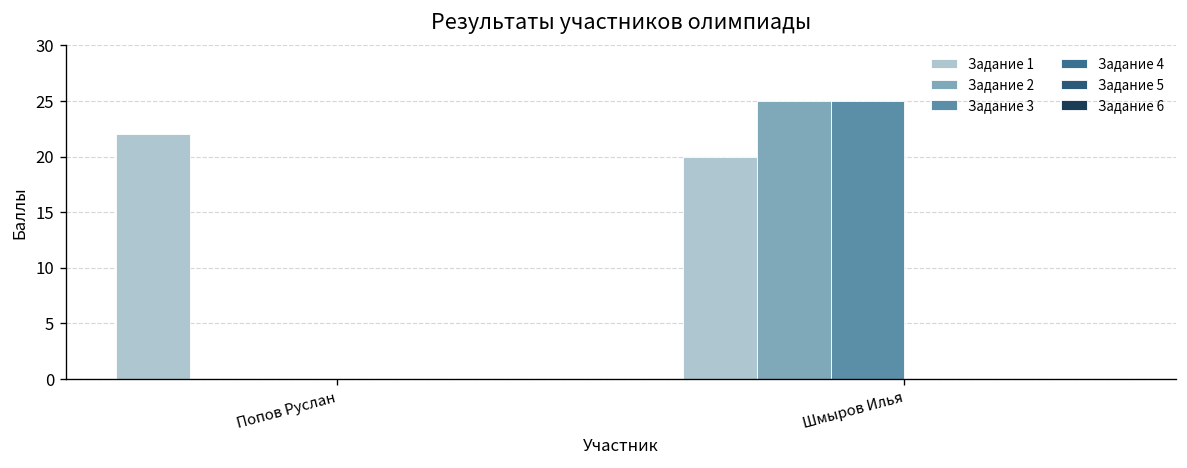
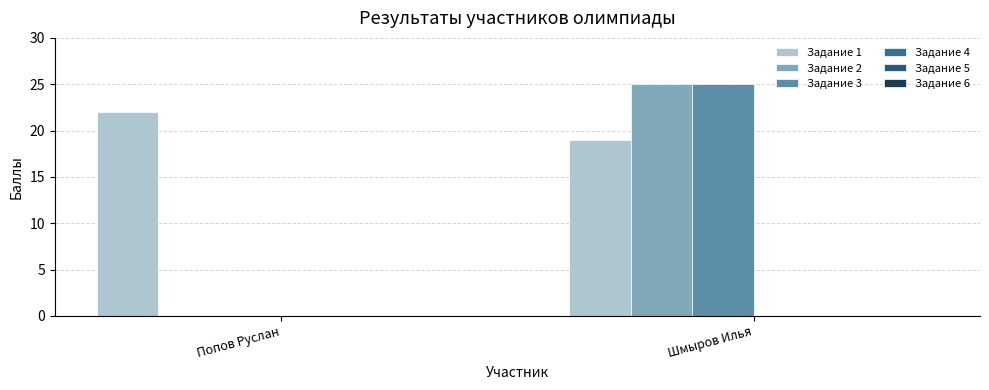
Задание 1, Шмыров Илья: 20 -> 19
